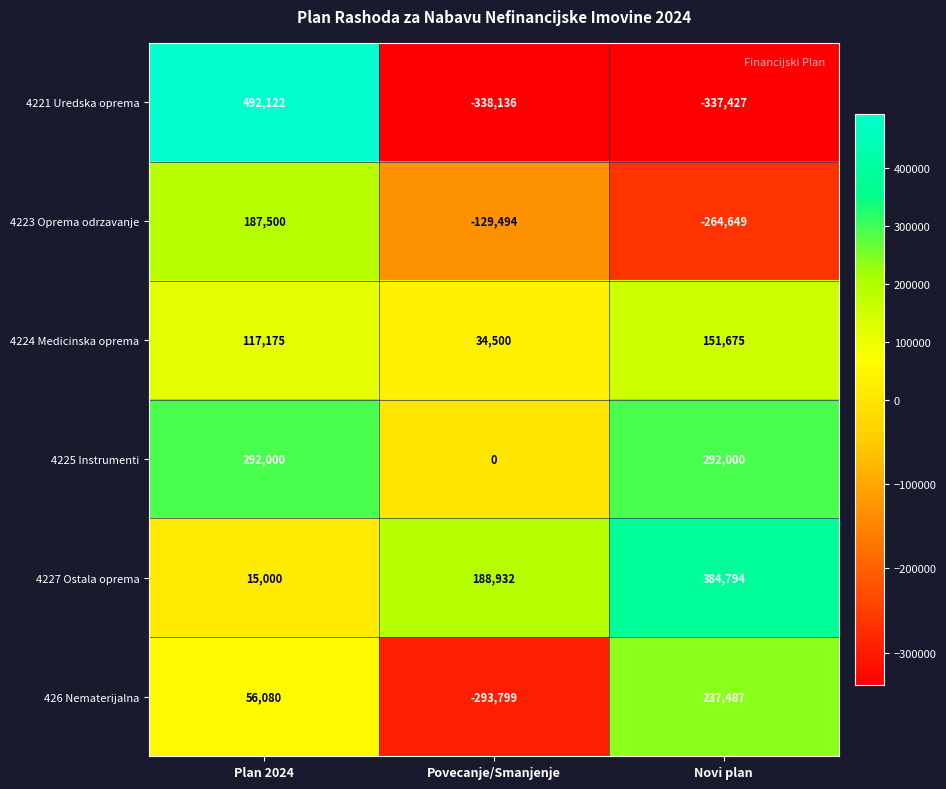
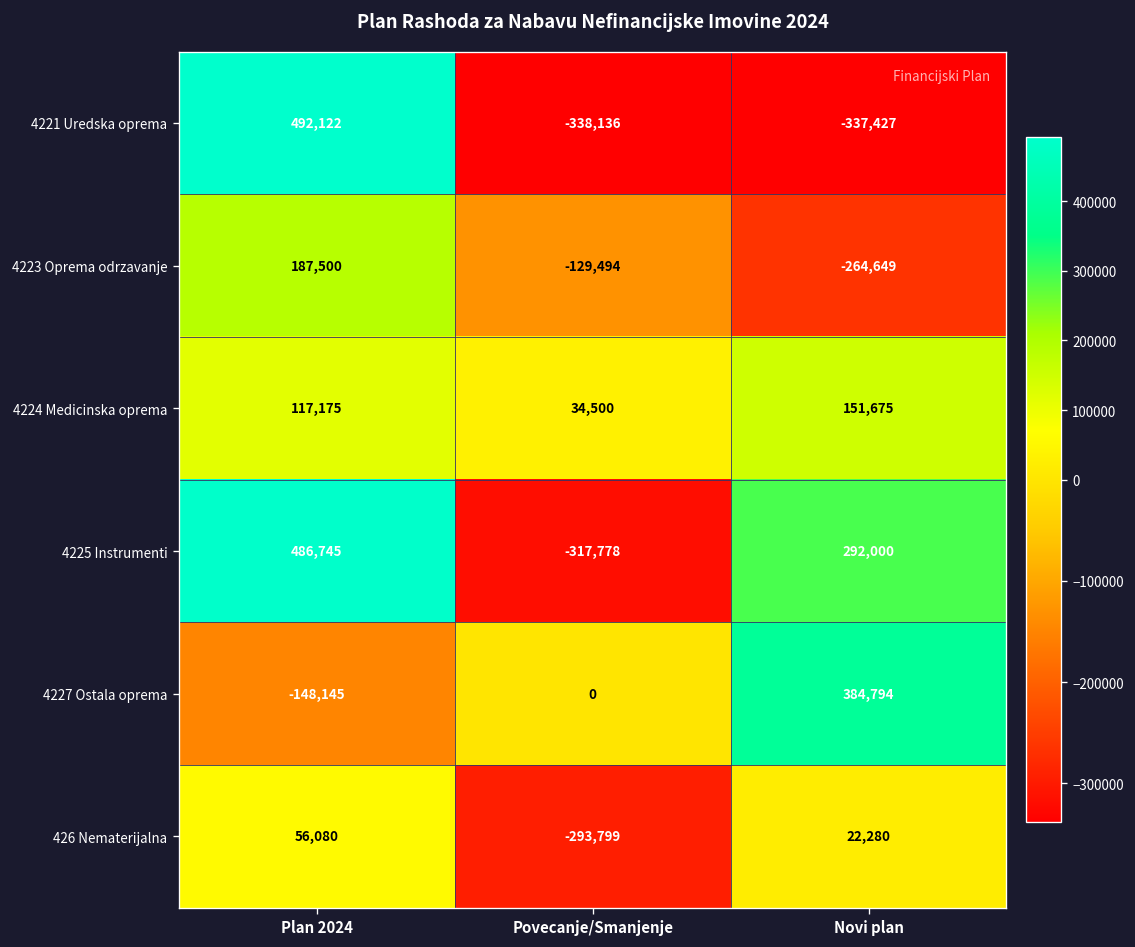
4225 Instrumenti, Plan 2024: 292,000 -> 486,745
4225 Instrumenti, Povecanje/Smanjenje: 0 -> -317,778
4227 Ostala oprema, Plan 2024: 15,000 -> -148,145
4227 Ostala oprema, Povecanje/Smanjenje: 188,932 -> 0
426 Nematerijalna, Novi plan: 237,487 -> 22,280
